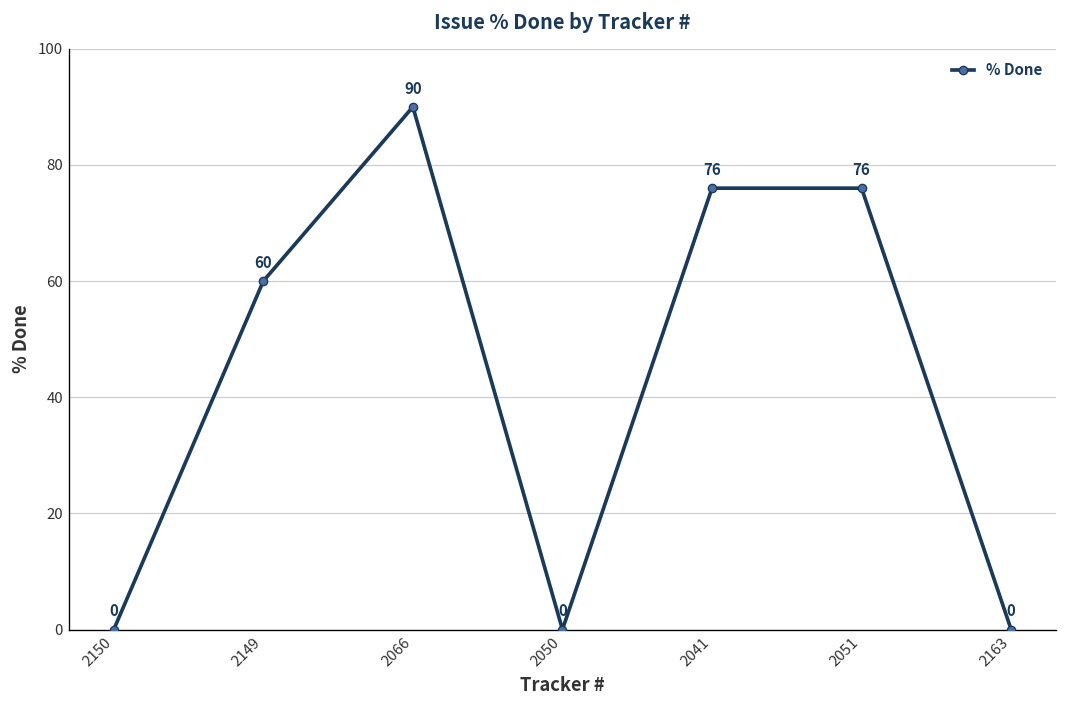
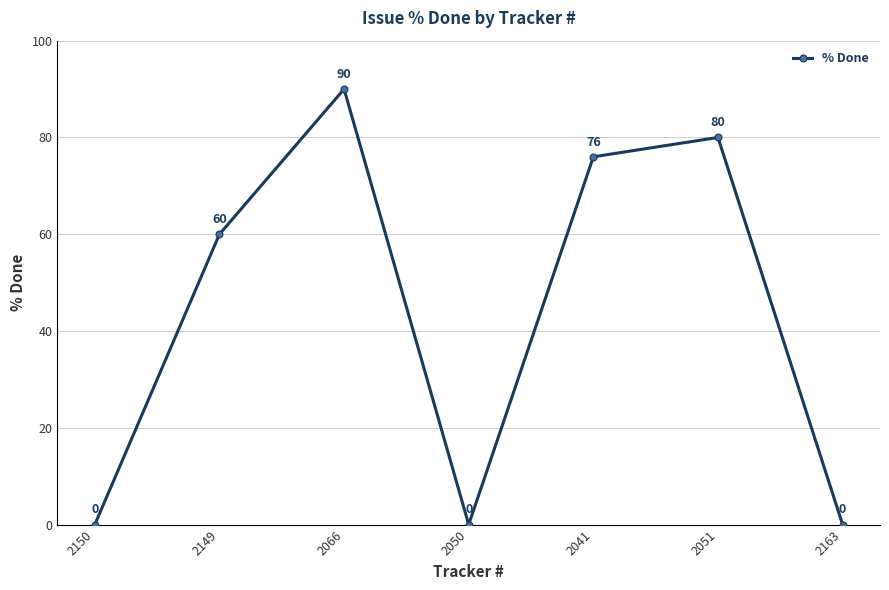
2051: 76 -> 80
